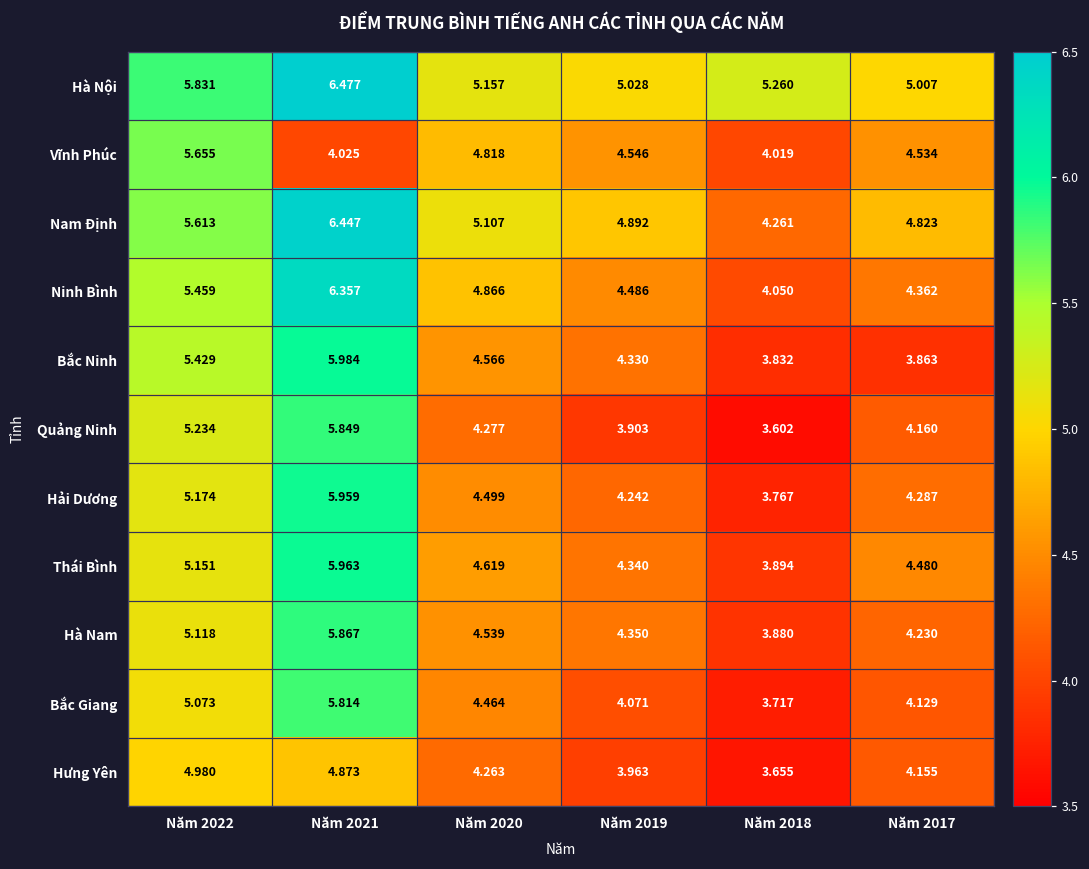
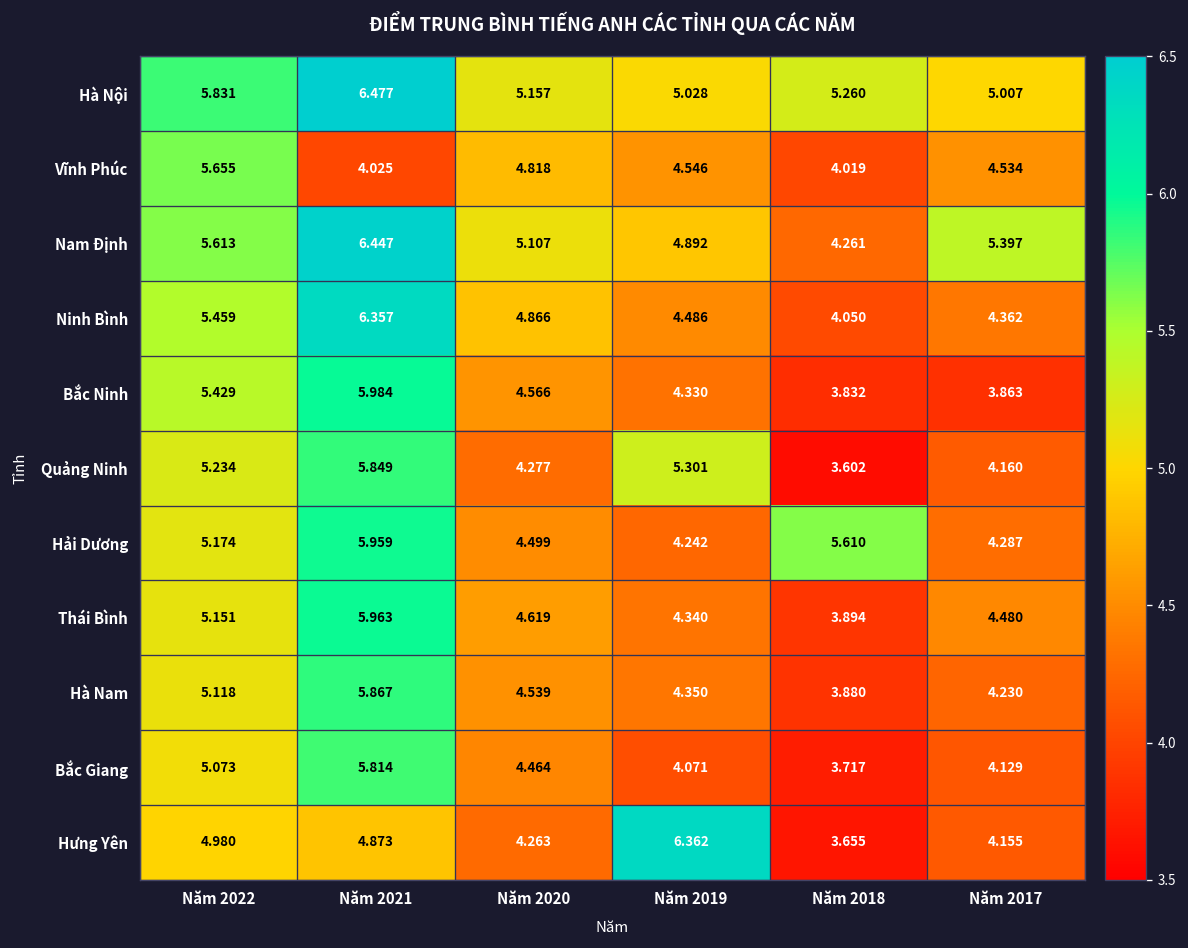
Nam Định, Năm 2017: 4.823 -> 5.397
Quảng Ninh, Năm 2019: 3.903 -> 5.301
Hải Dương, Năm 2018: 3.767 -> 5.610
Hưng Yên, Năm 2019: 3.963 -> 6.362
